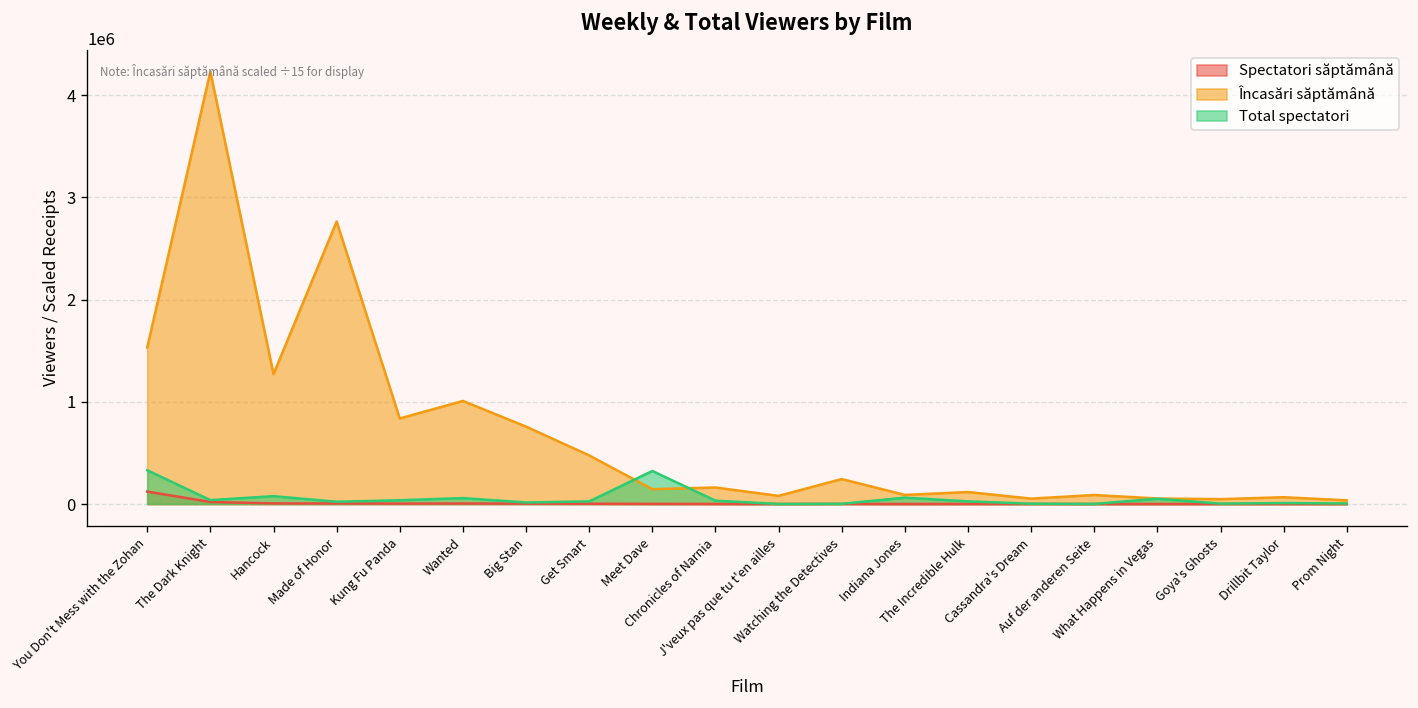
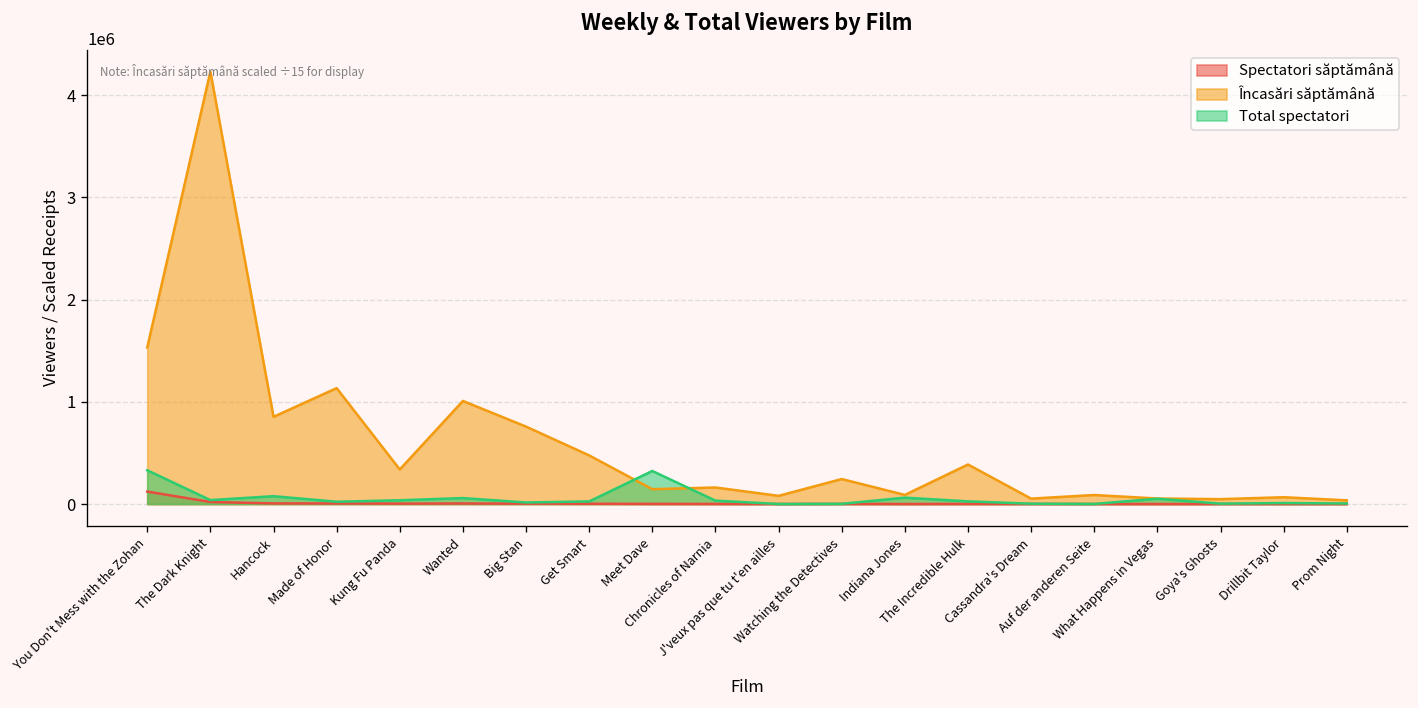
Încasări săptămână, Hancock: 1300000 -> 900000
Încasări săptămână, Made of Honor: 2800000 -> 1100000
Încasări săptămână, Kung Fu Panda: 800000 -> 300000
Încasări săptămână, The Incredible Hulk: 100000 -> 400000
